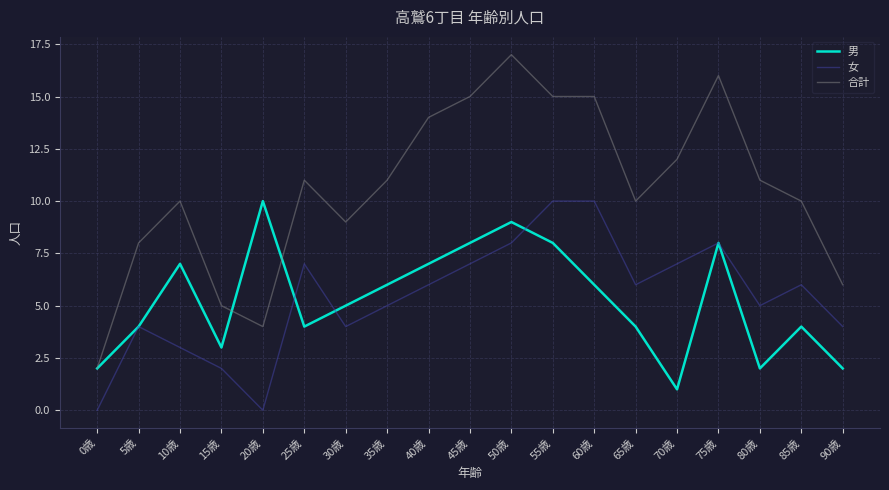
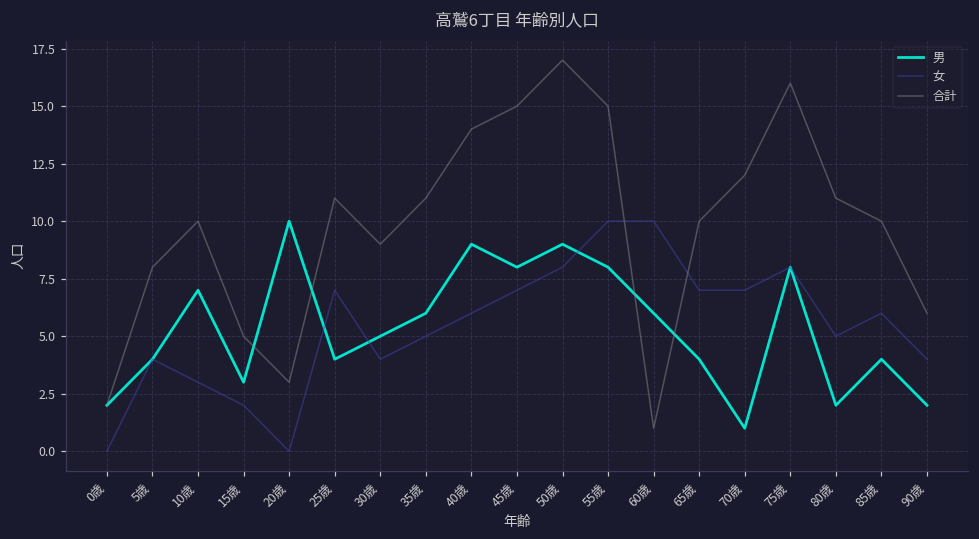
合計, 20歳: 4 -> 3
男, 40歳: 7 -> 9
合計, 60歳: 15 -> 1
女, 65歳: 6 -> 7
